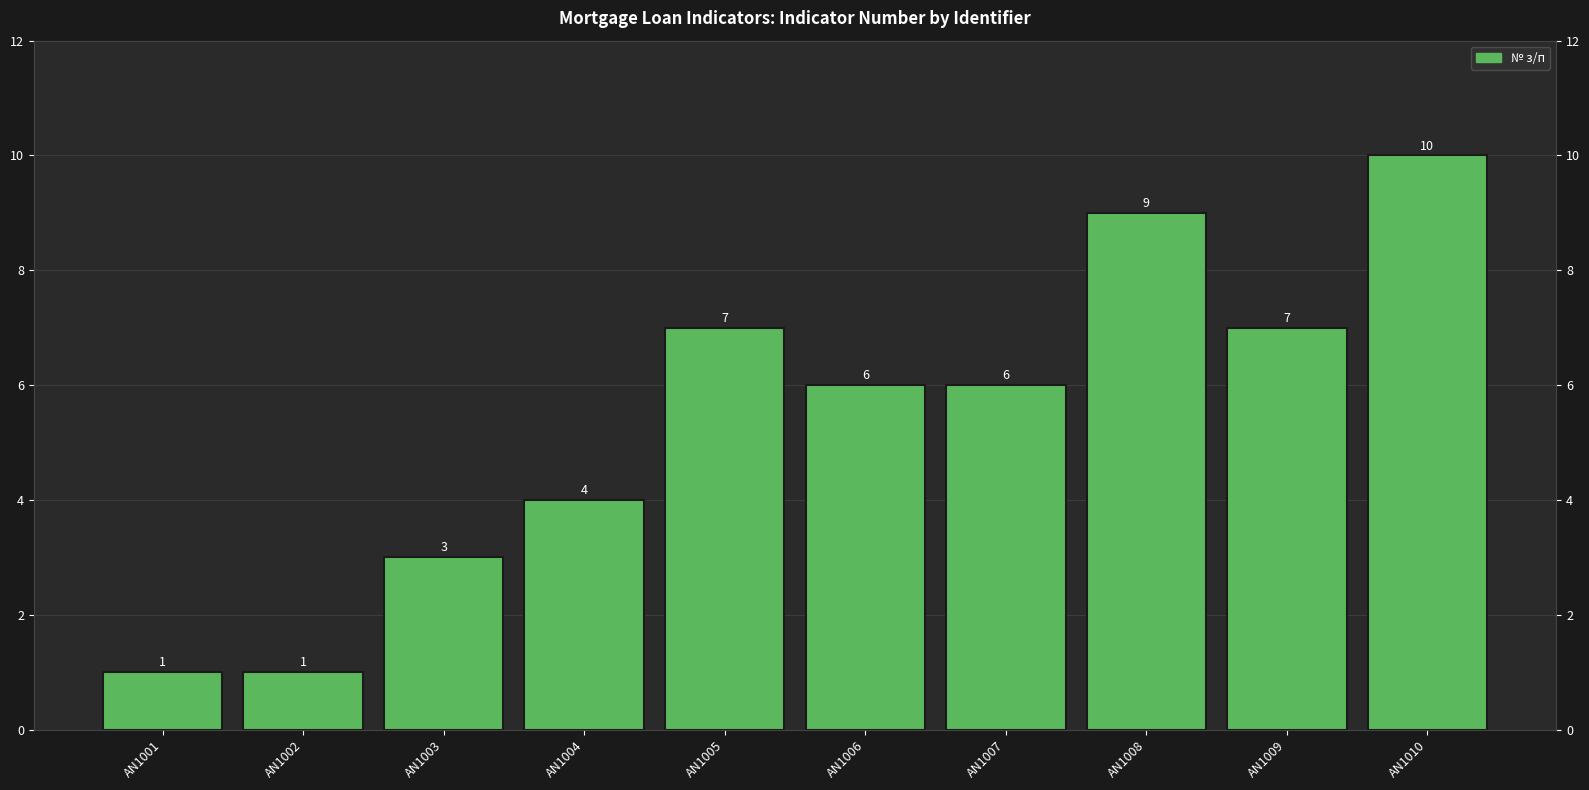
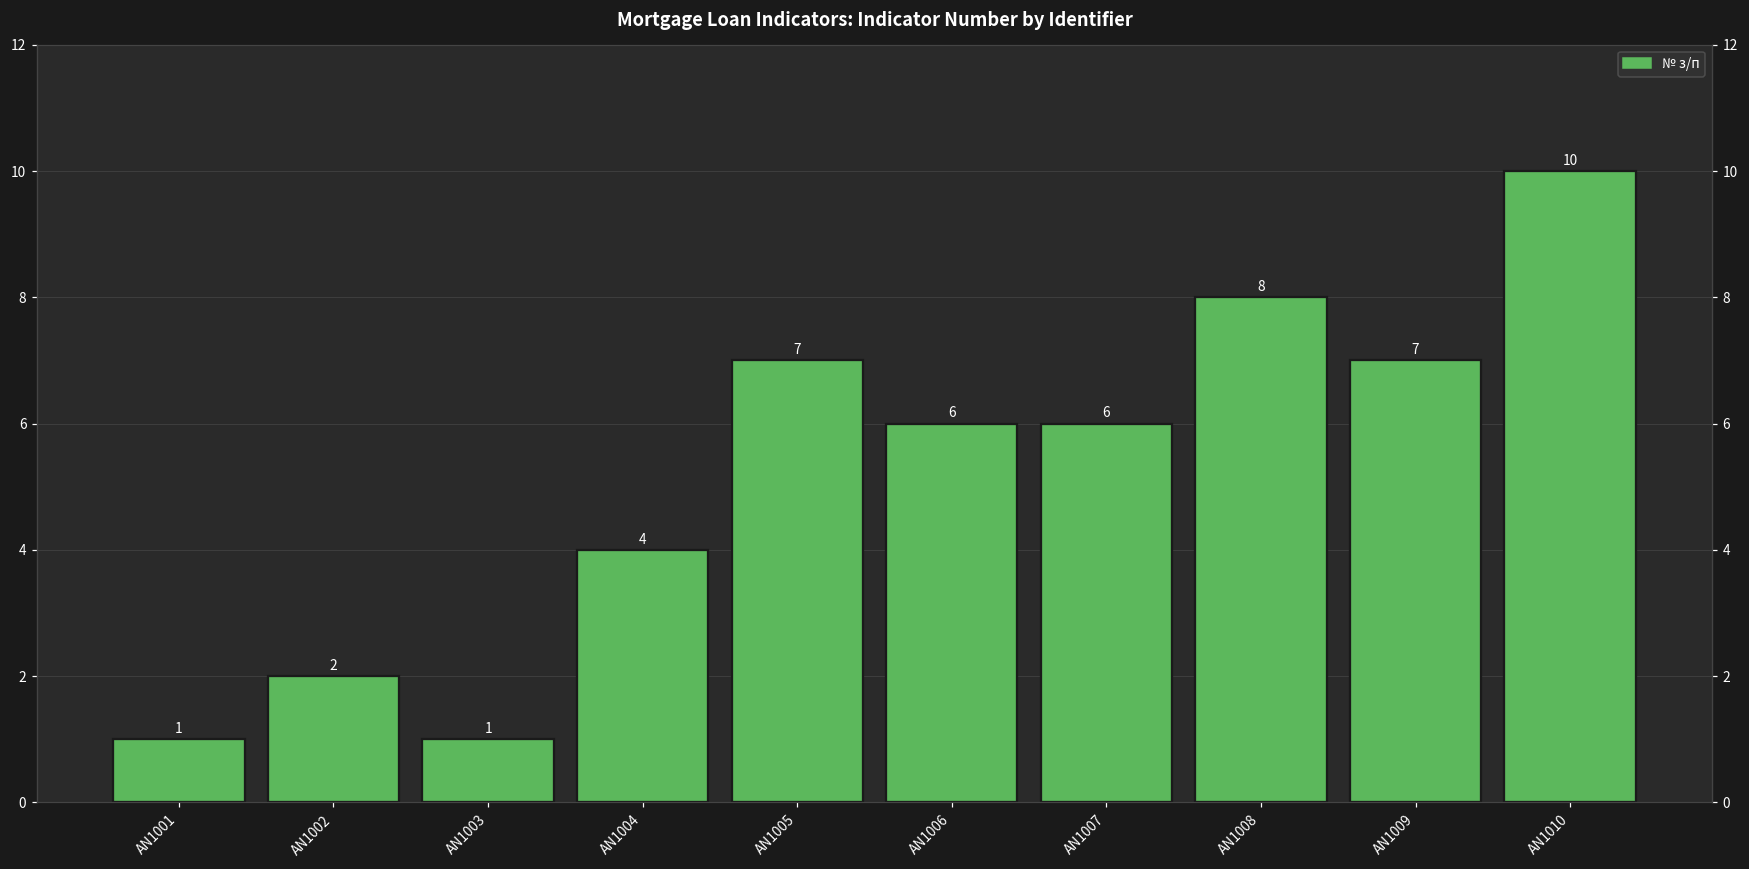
AN1002: 1 -> 2
AN1003: 3 -> 1
AN1008: 9 -> 8
